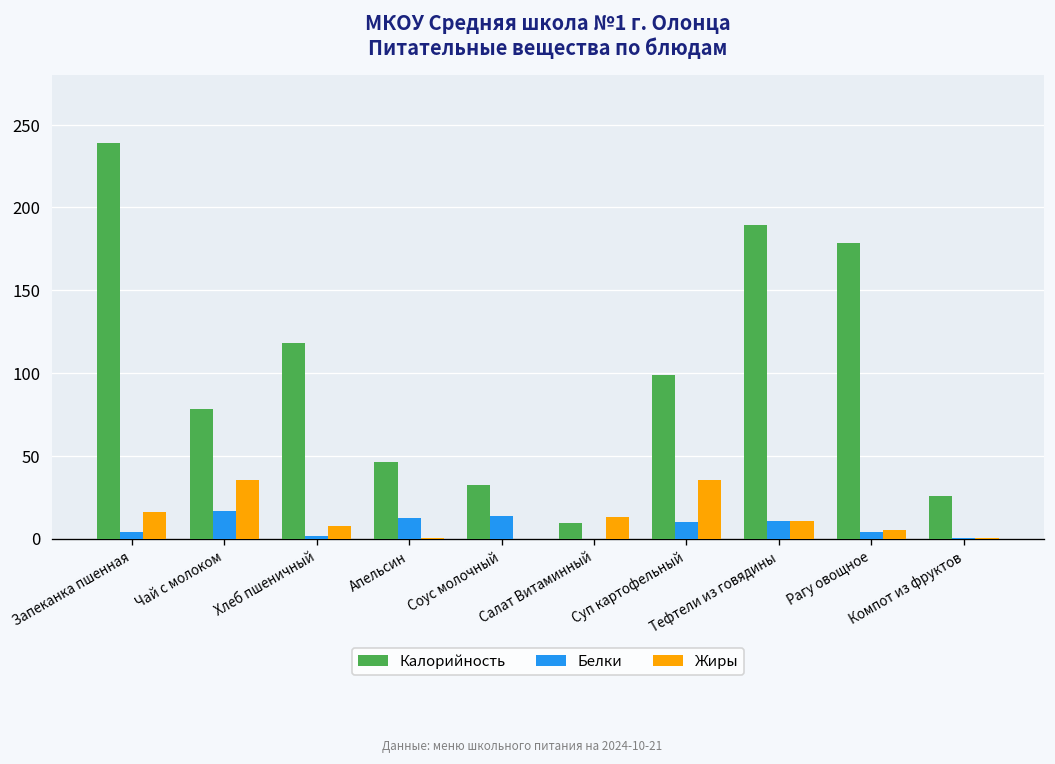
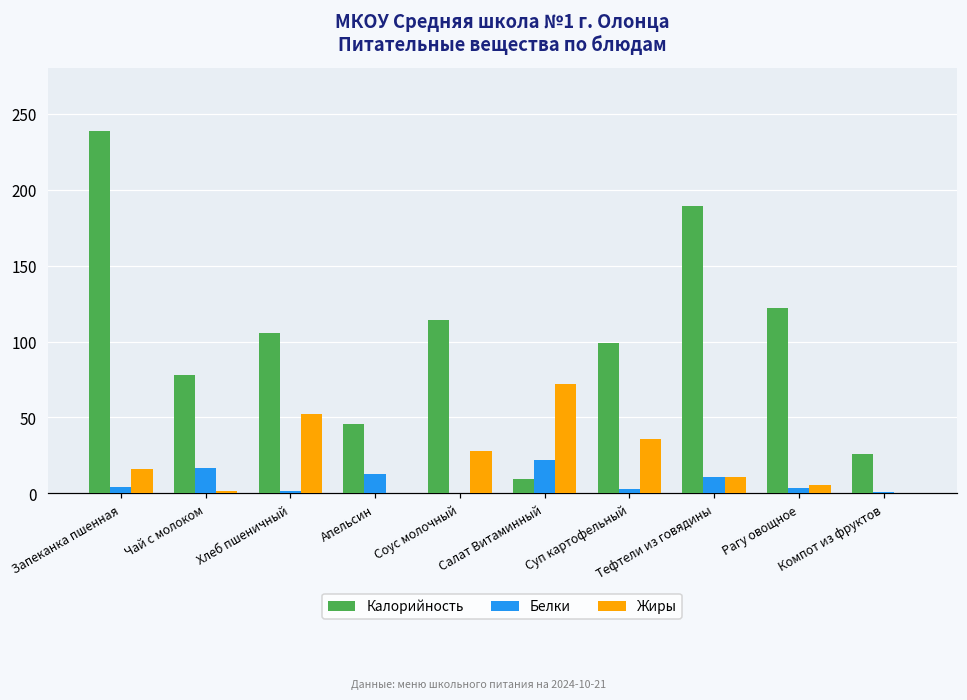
Жиры, Чай с молоком: 35 -> 1
Калорийность, Хлеб пшеничный: 118 -> 106
Жиры, Хлеб пшеничный: 8 -> 52
Калорийность, Соус молочный: 32 -> 114
Белки, Соус молочный: 14 -> 0
Жиры, Соус молочный: 0 -> 28
Белки, Салат Витаминный: 0 -> 22
Жиры, Салат Витаминный: 13 -> 72
Белки, Суп картофельный: 10 -> 3
Калорийность, Рагу овощное: 178 -> 122
